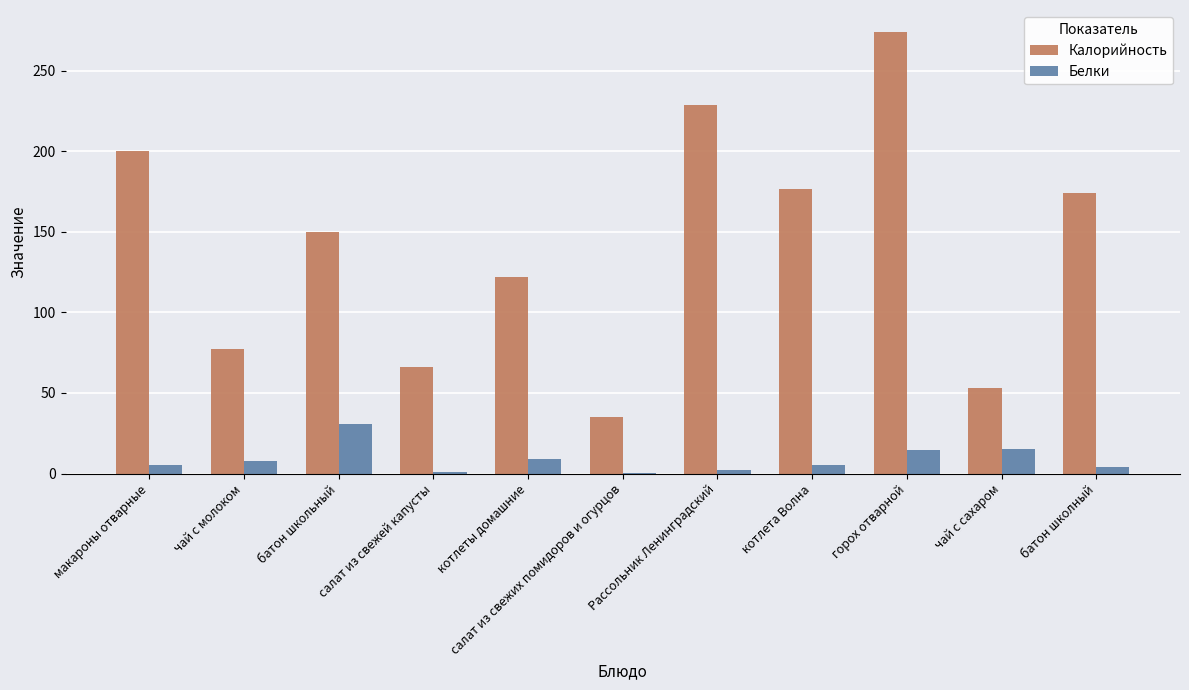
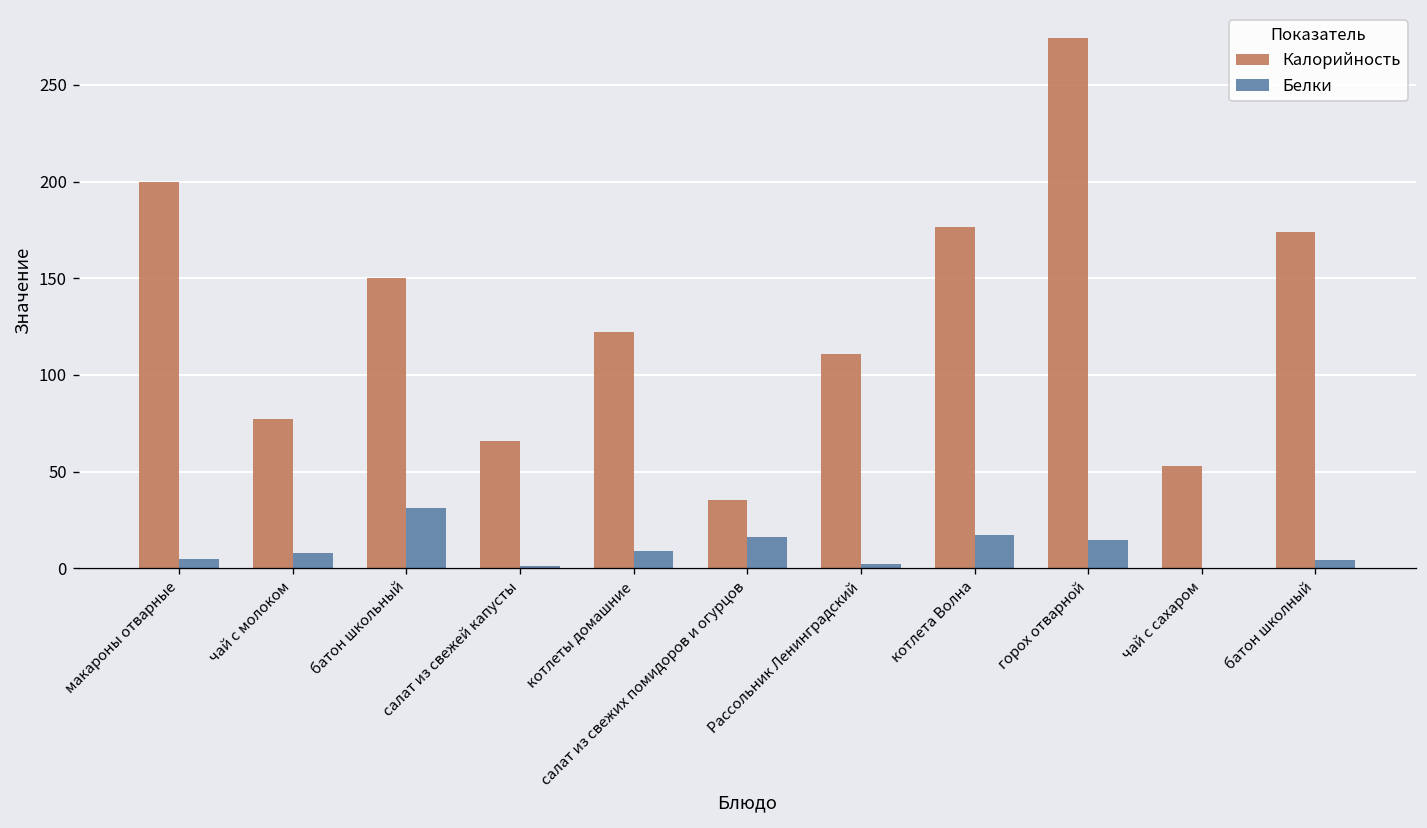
Белки, салат из свежих помидоров и огурцов: 1 -> 16
Калорийность, Рассольник Ленинградский: 229 -> 111
Белки, котлета Волна: 5 -> 17
Белки, чай с сахаром: 15 -> 0
